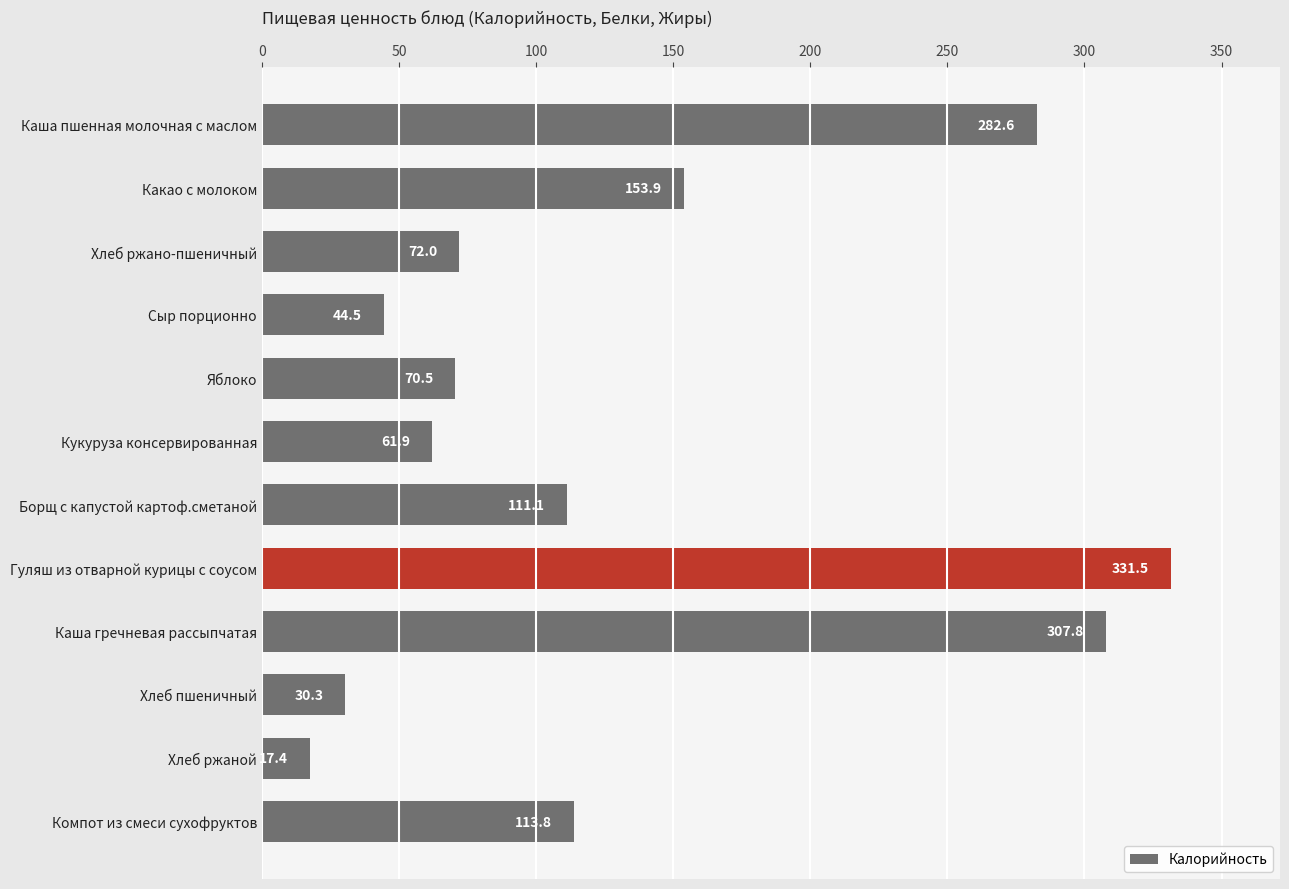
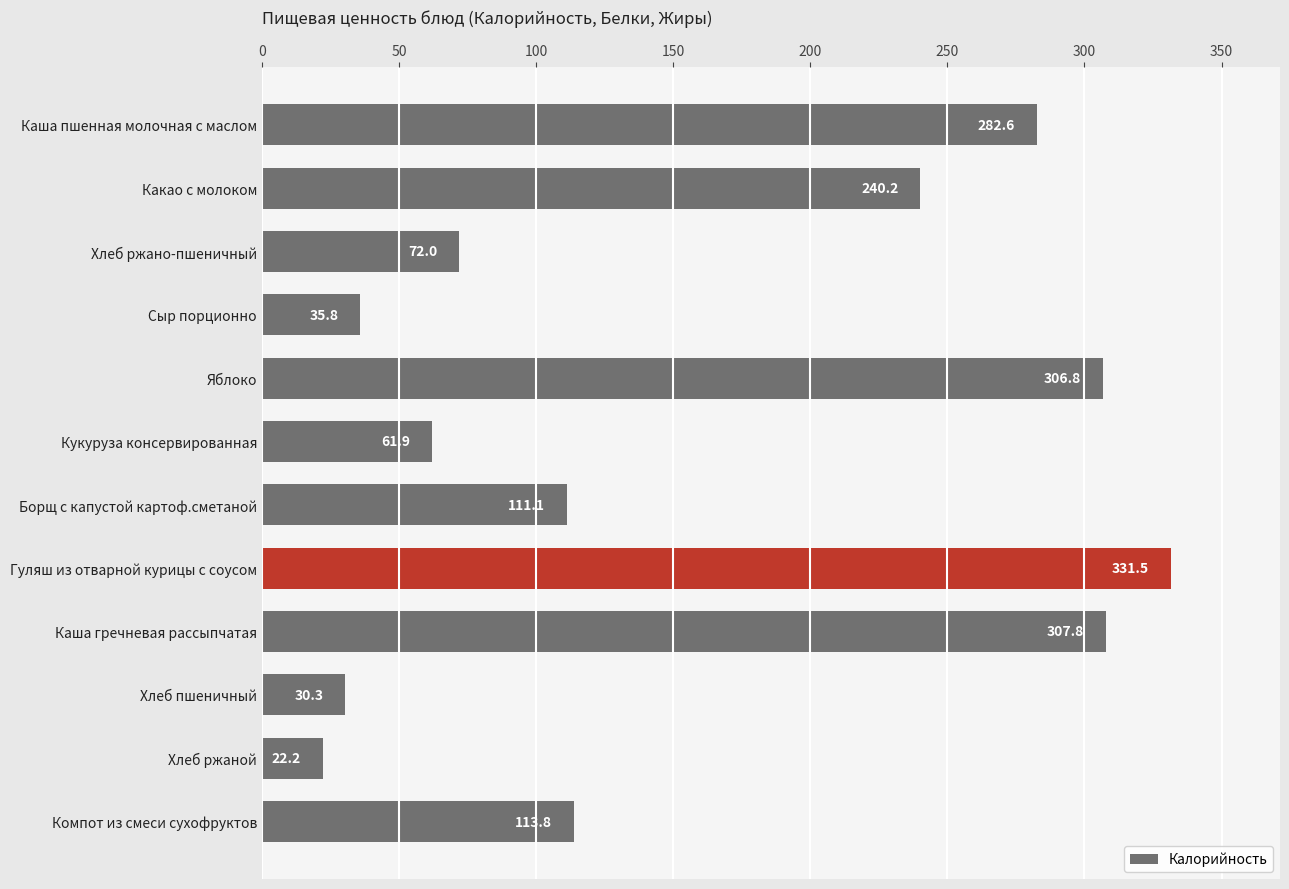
Какао с молоком: 153.9 -> 240.2
Сыр порционно: 44.5 -> 35.8
Яблоко: 70.5 -> 306.8
Хлеб ржаной: 17.4 -> 22.2
